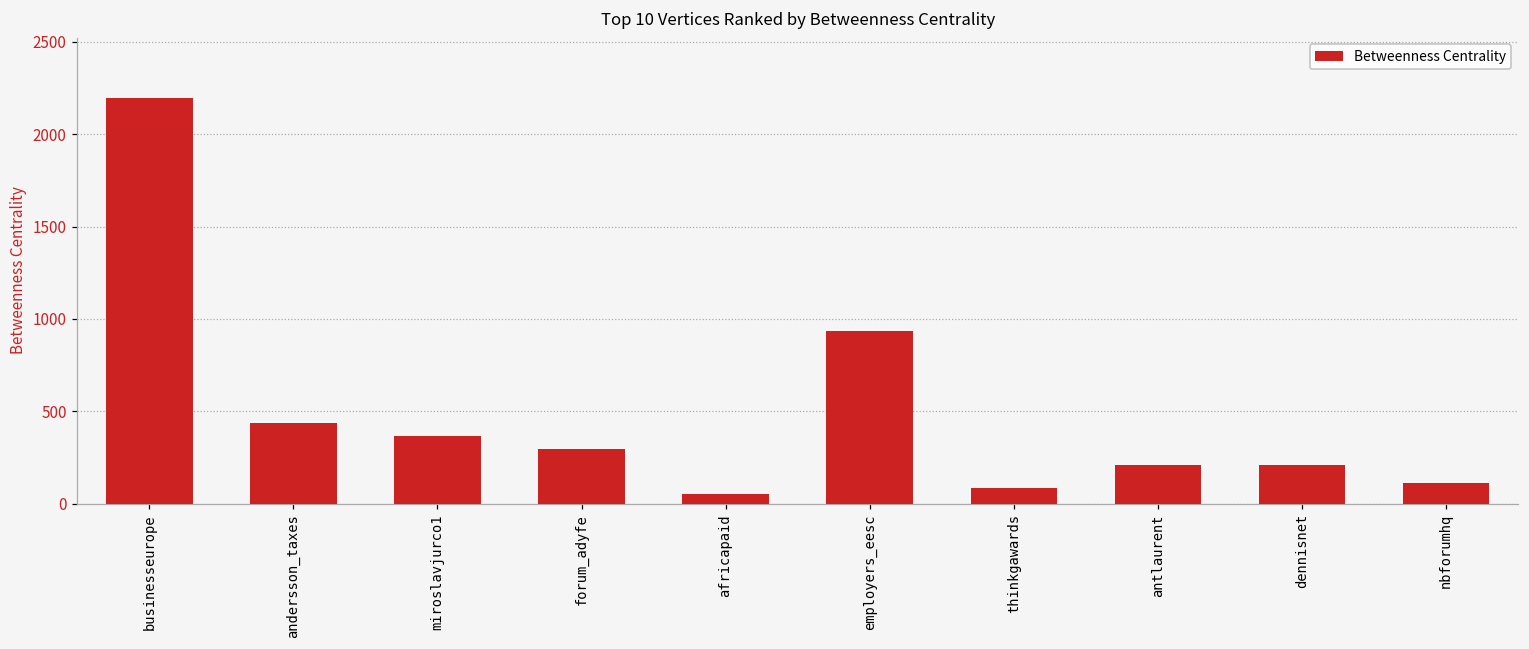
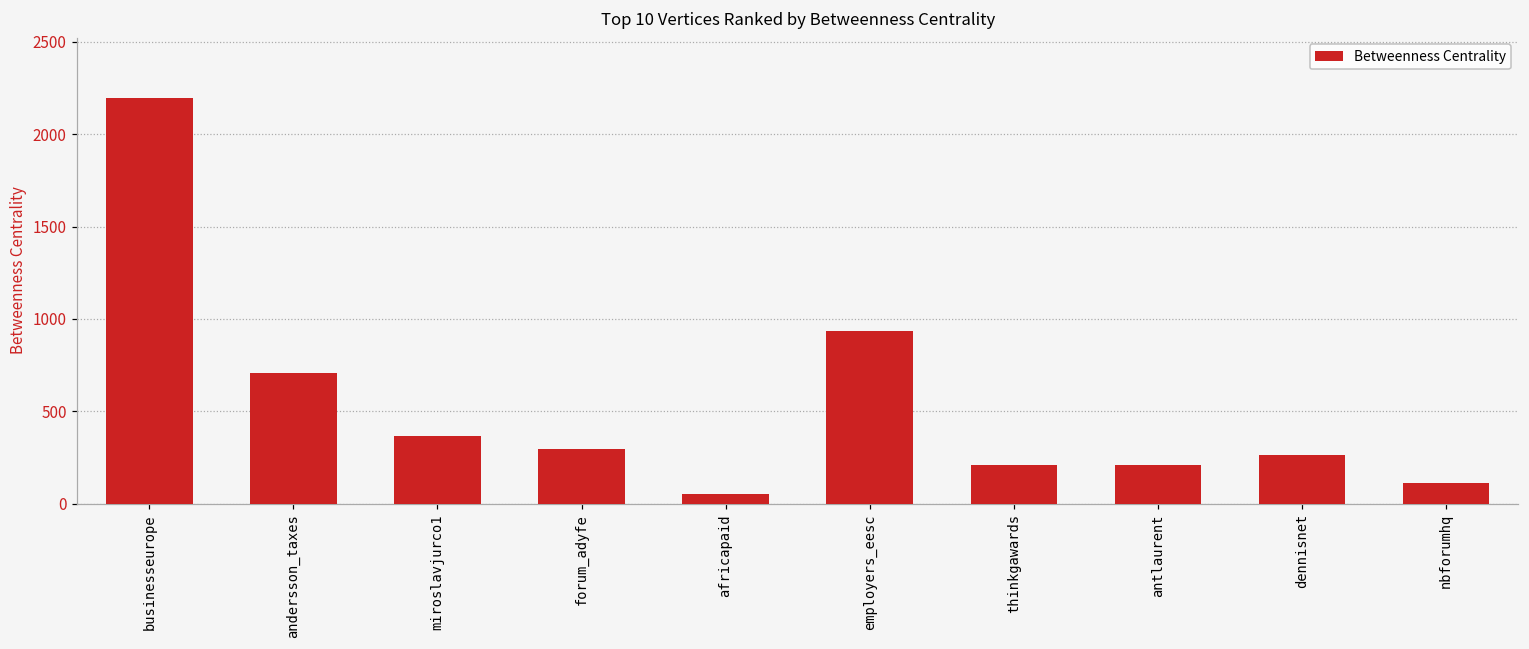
andersson_taxes: 440 -> 710
thinkgawards: 80 -> 210
dennisnet: 210 -> 260
